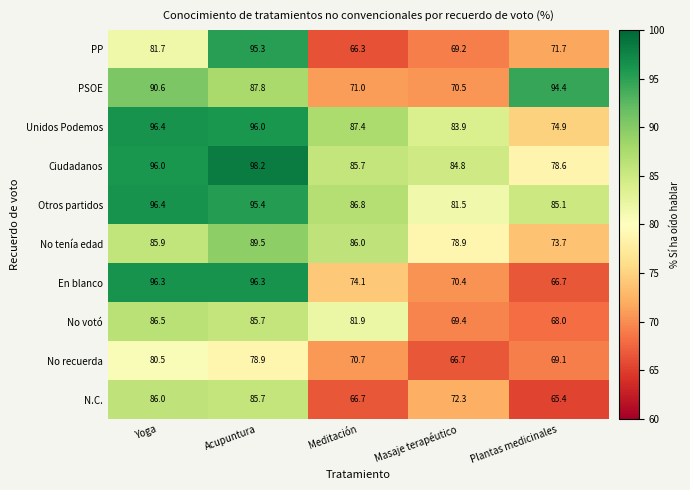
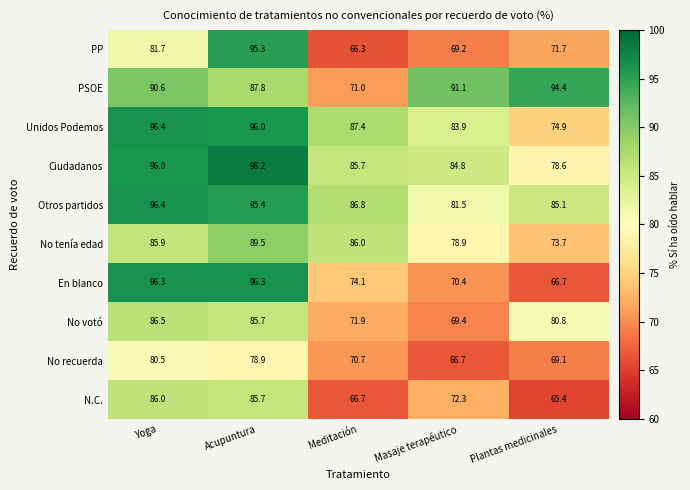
PSOE, Masaje terapéutico: 70.5 -> 91.1
No votó, Meditación: 81.9 -> 71.9
No votó, Plantas medicinales: 68.0 -> 80.8
